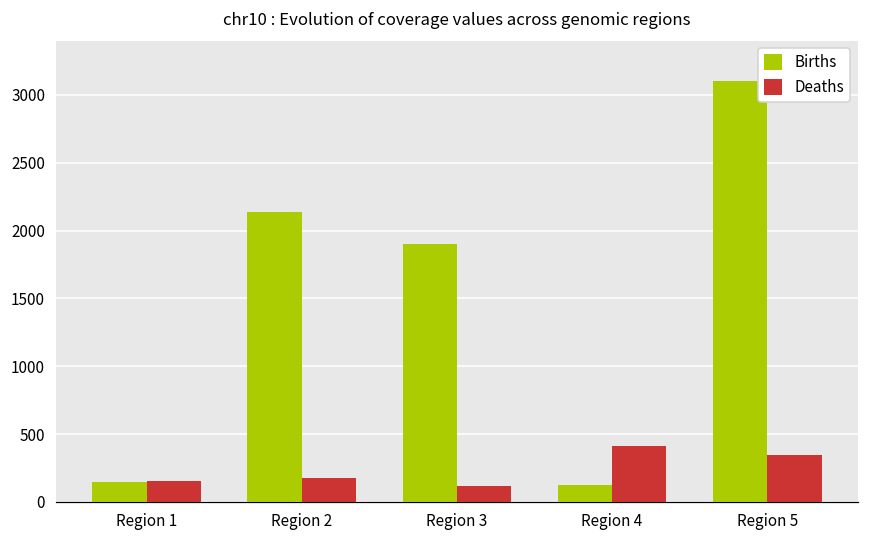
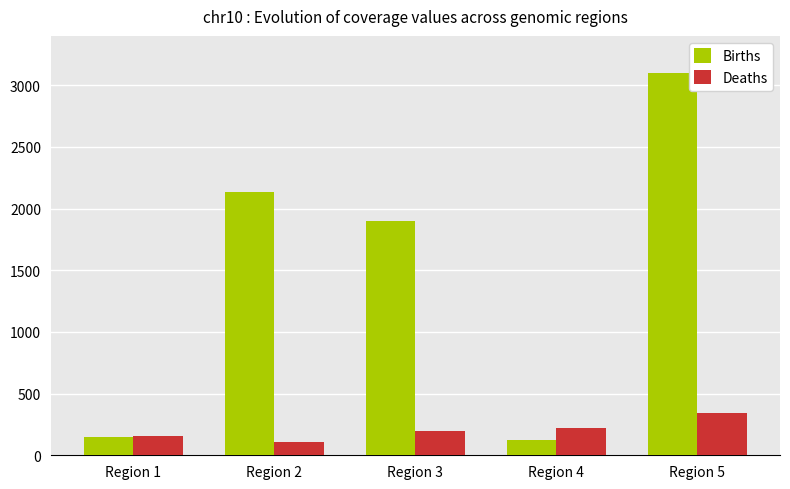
Deaths, Region 2: 180 -> 110
Deaths, Region 3: 120 -> 200
Deaths, Region 4: 410 -> 220
